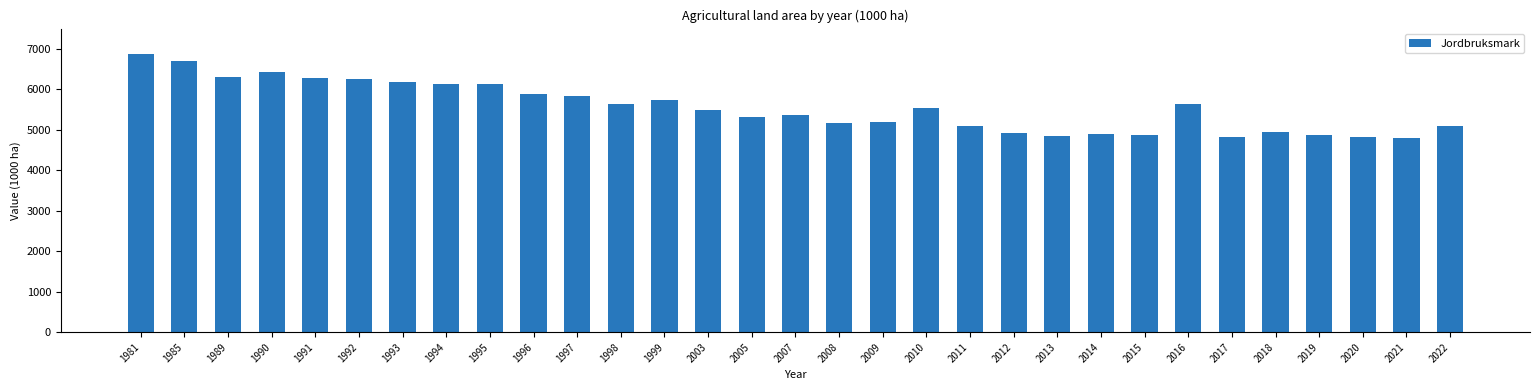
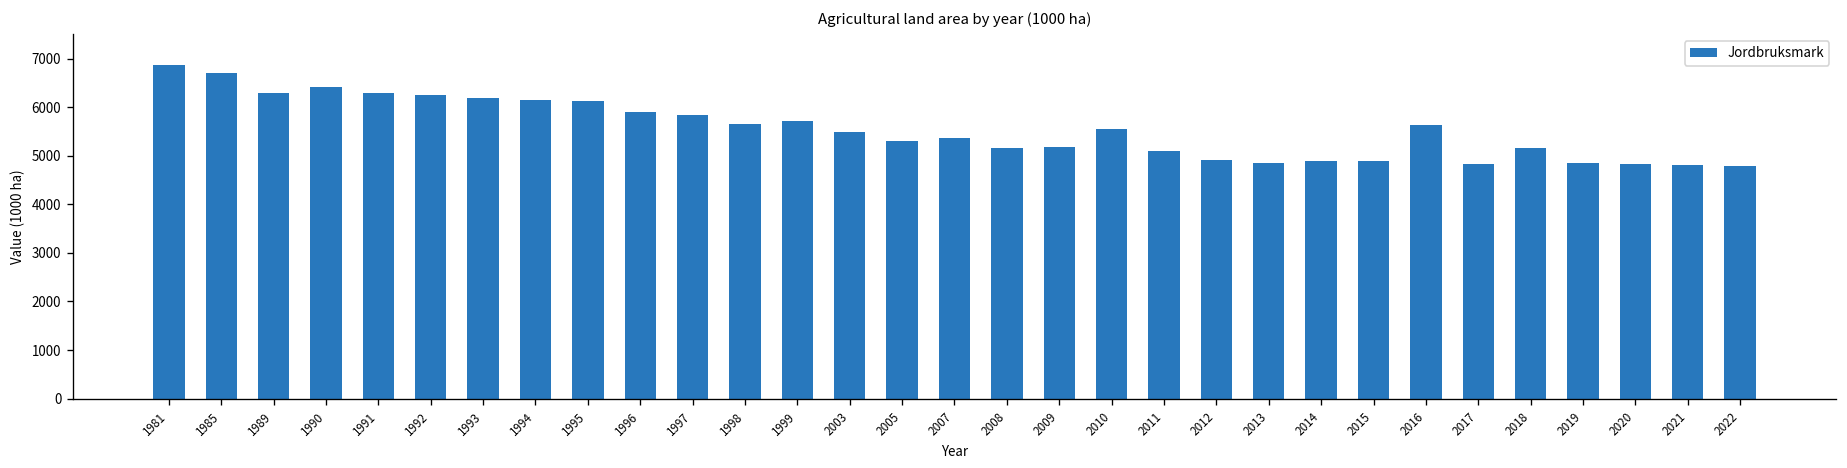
2018: 5000 -> 5200
2022: 5100 -> 4800
